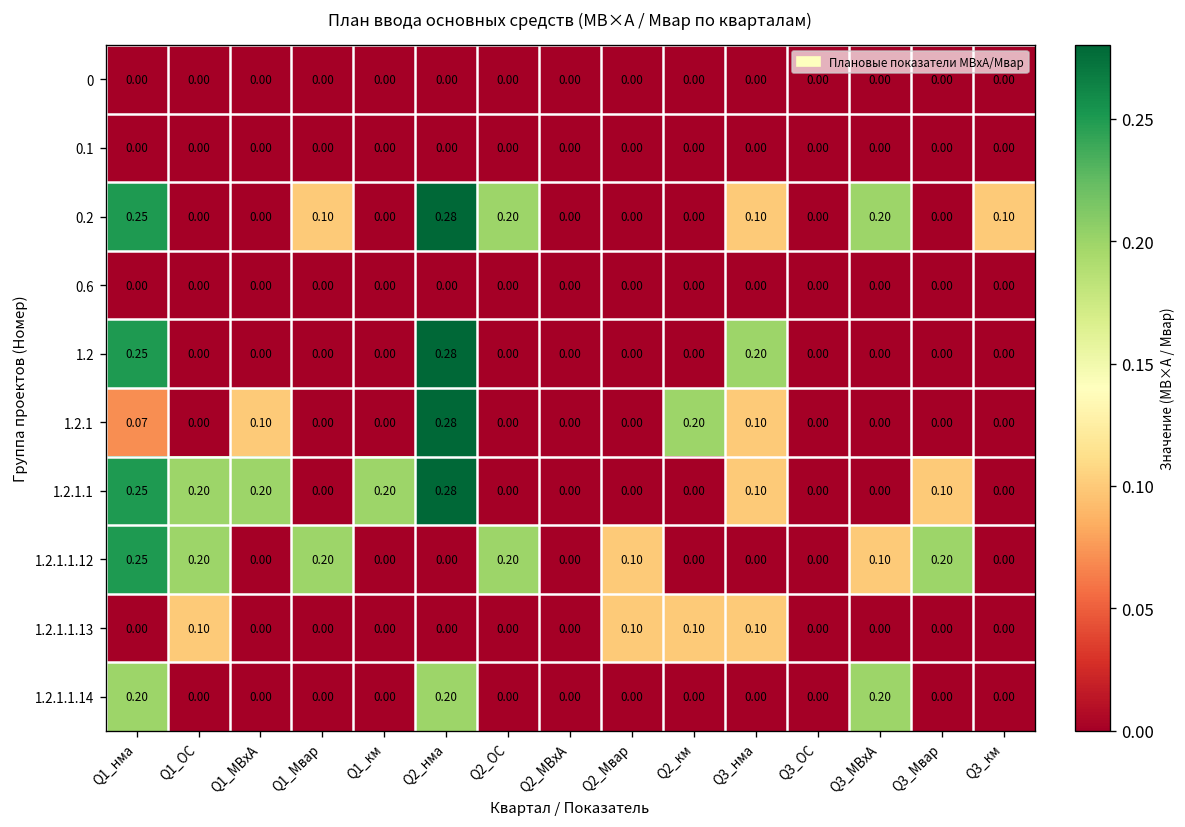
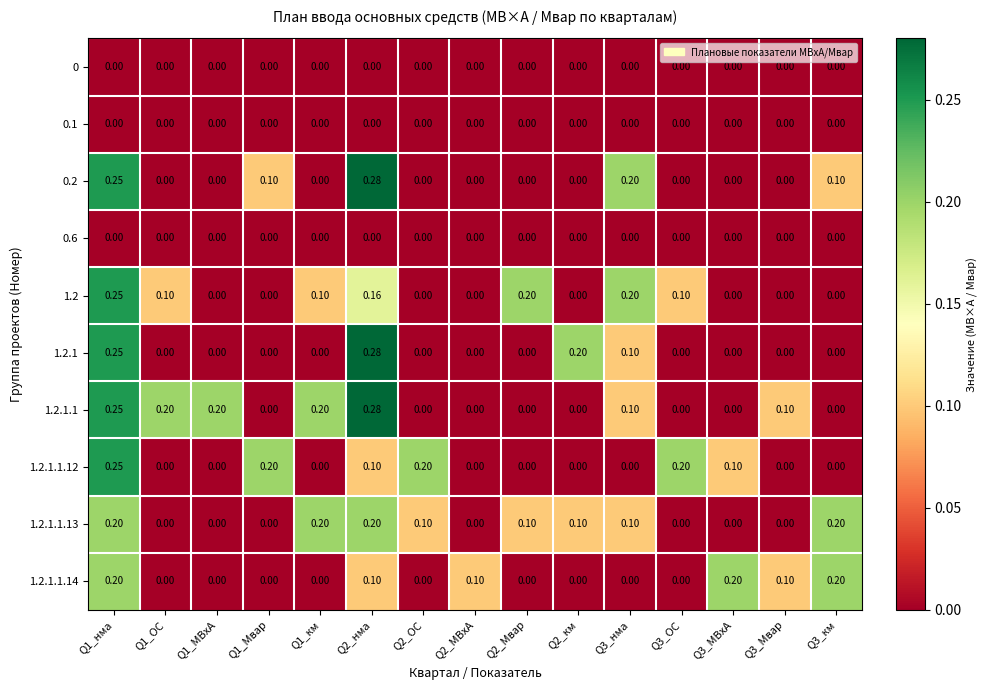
0.2, Q2_ОС: 0.20 -> 0.00
0.2, Q3_нма: 0.10 -> 0.20
0.2, Q3_МВхА: 0.20 -> 0.00
1.2, Q1_ОС: 0.00 -> 0.10
1.2, Q1_км: 0.00 -> 0.10
1.2, Q2_нма: 0.28 -> 0.16
1.2, Q2_Мвар: 0.00 -> 0.20
1.2, Q3_ОС: 0.00 -> 0.10
1.2.1, Q1_нма: 0.07 -> 0.25
1.2.1, Q1_МВхА: 0.10 -> 0.00
1.2.1.1.12, Q1_ОС: 0.20 -> 0.00
1.2.1.1.12, Q2_нма: 0.00 -> 0.10
1.2.1.1.12, Q2_Мвар: 0.10 -> 0.00
1.2.1.1.12, Q3_ОС: 0.00 -> 0.20
1.2.1.1.12, Q3_Мвар: 0.20 -> 0.00
1.2.1.1.13, Q1_нма: 0.00 -> 0.20
1.2.1.1.13, Q1_ОС: 0.10 -> 0.00
1.2.1.1.13, Q1_км: 0.00 -> 0.20
1.2.1.1.13, Q2_нма: 0.00 -> 0.20
1.2.1.1.13, Q2_ОС: 0.00 -> 0.10
1.2.1.1.13, Q3_км: 0.00 -> 0.20
1.2.1.1.14, Q2_нма: 0.20 -> 0.10
1.2.1.1.14, Q2_МВхА: 0.00 -> 0.10
1.2.1.1.14, Q3_Мвар: 0.00 -> 0.10
1.2.1.1.14, Q3_км: 0.00 -> 0.20
